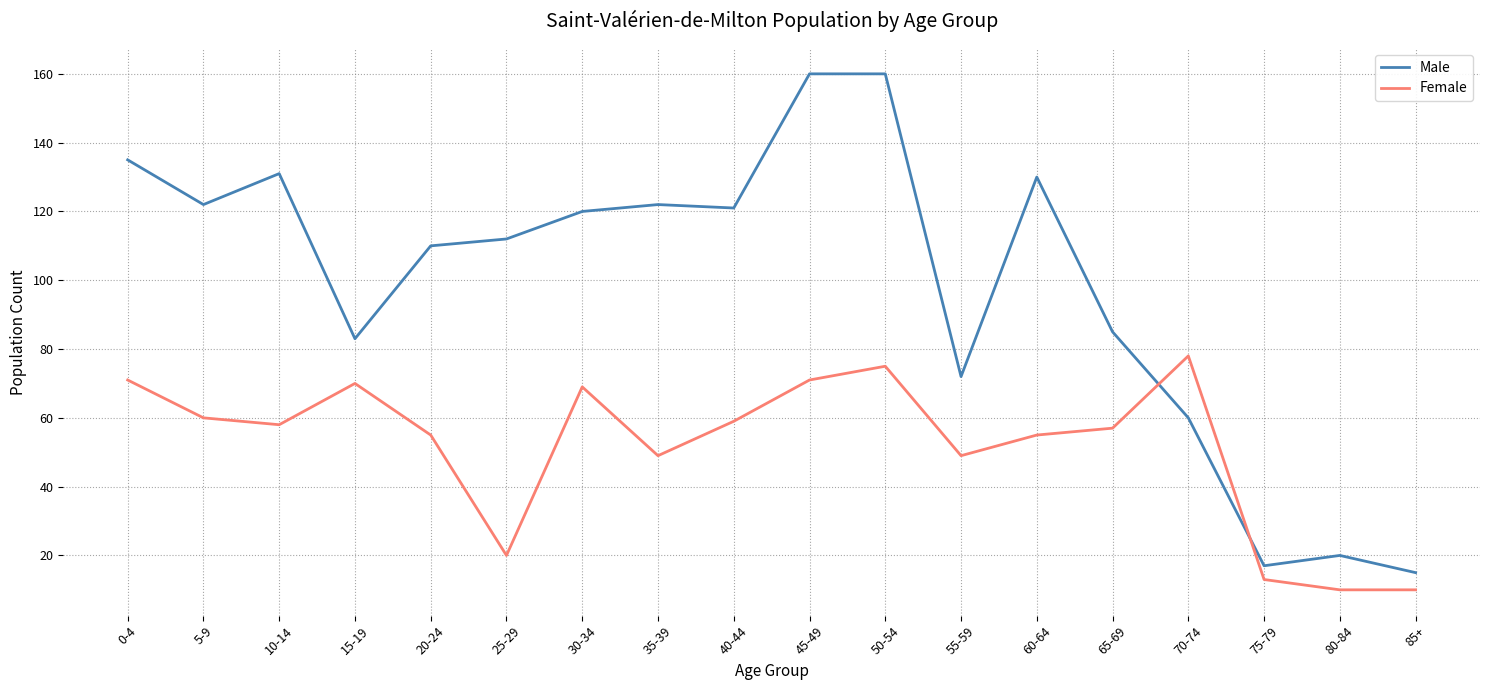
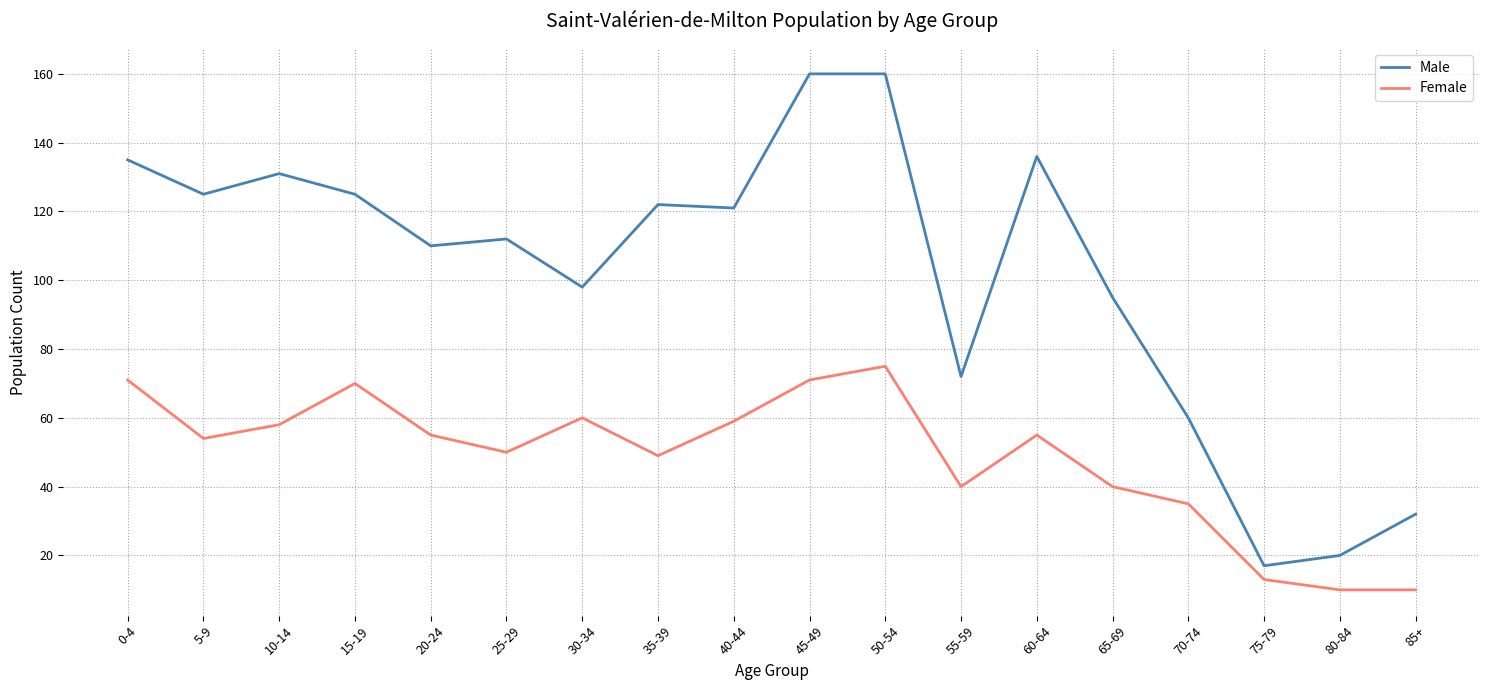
Male, 5-9: 122 -> 125
Female, 5-9: 60 -> 54
Male, 15-19: 83 -> 125
Female, 25-29: 20 -> 50
Male, 30-34: 120 -> 98
Female, 30-34: 69 -> 60
Female, 55-59: 49 -> 40
Male, 60-64: 130 -> 136
Male, 65-69: 85 -> 95
Female, 65-69: 57 -> 40
Female, 70-74: 78 -> 35
Male, 85+: 15 -> 32
